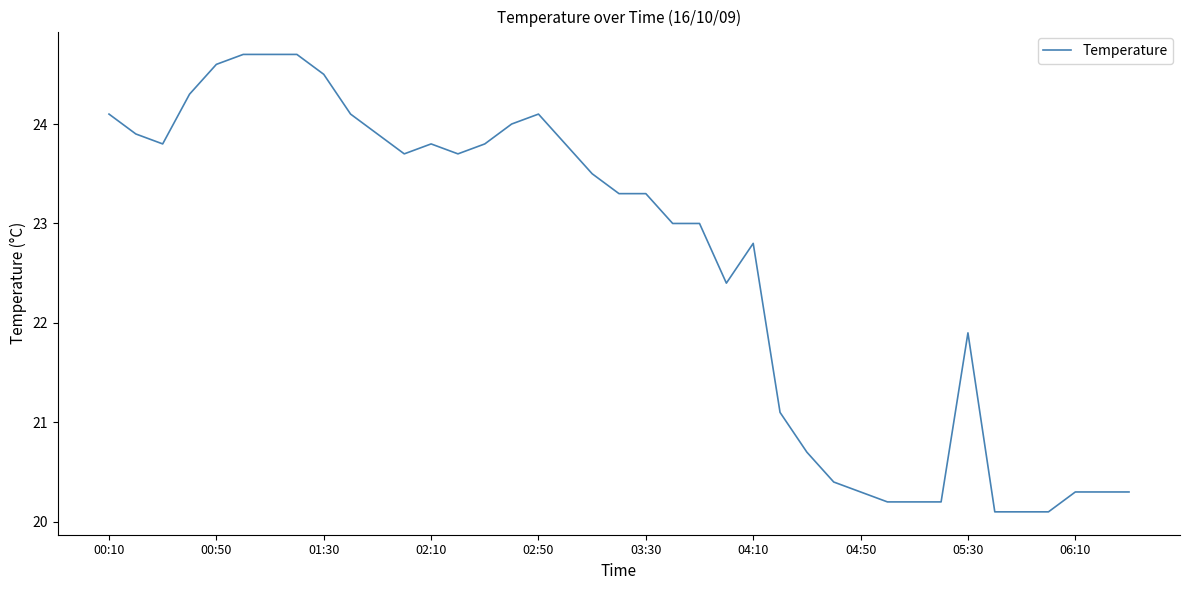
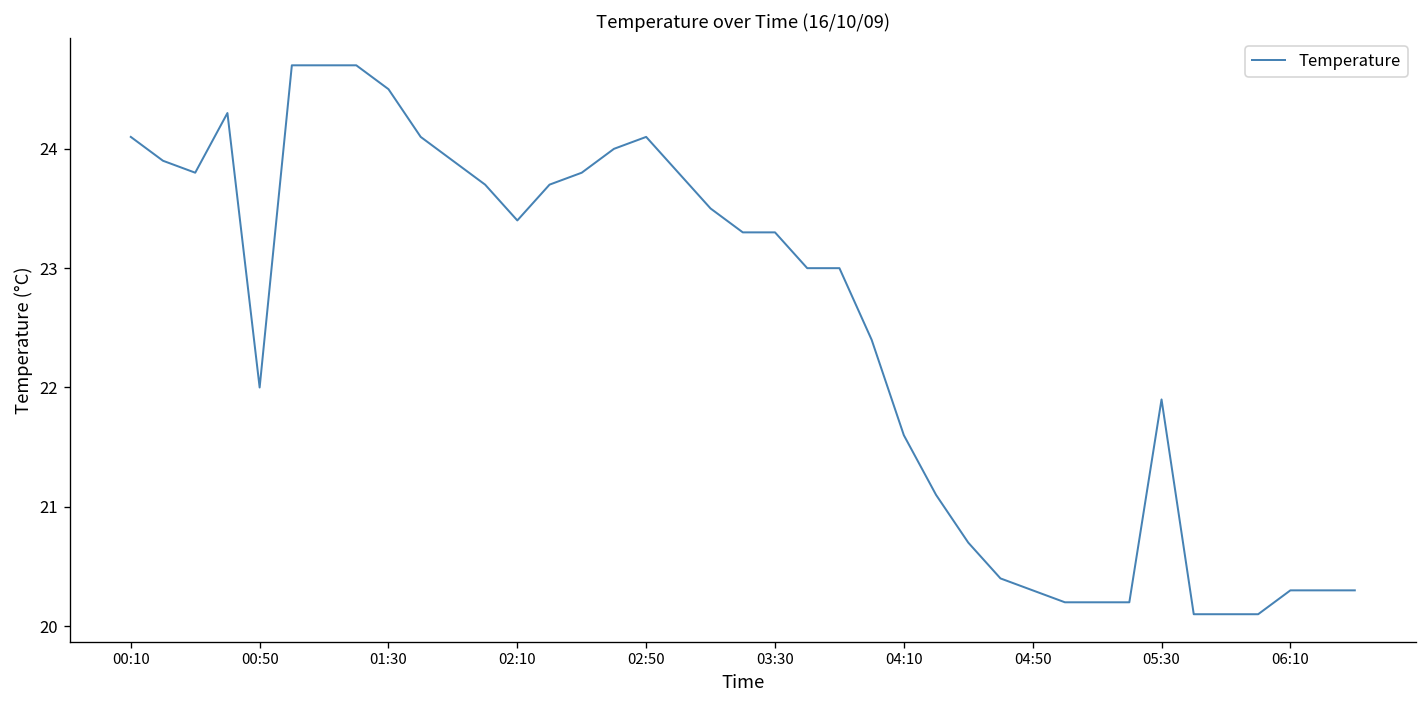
00:50: 24.6 -> 22.0
02:10: 23.8 -> 23.4
04:10: 22.8 -> 21.6
